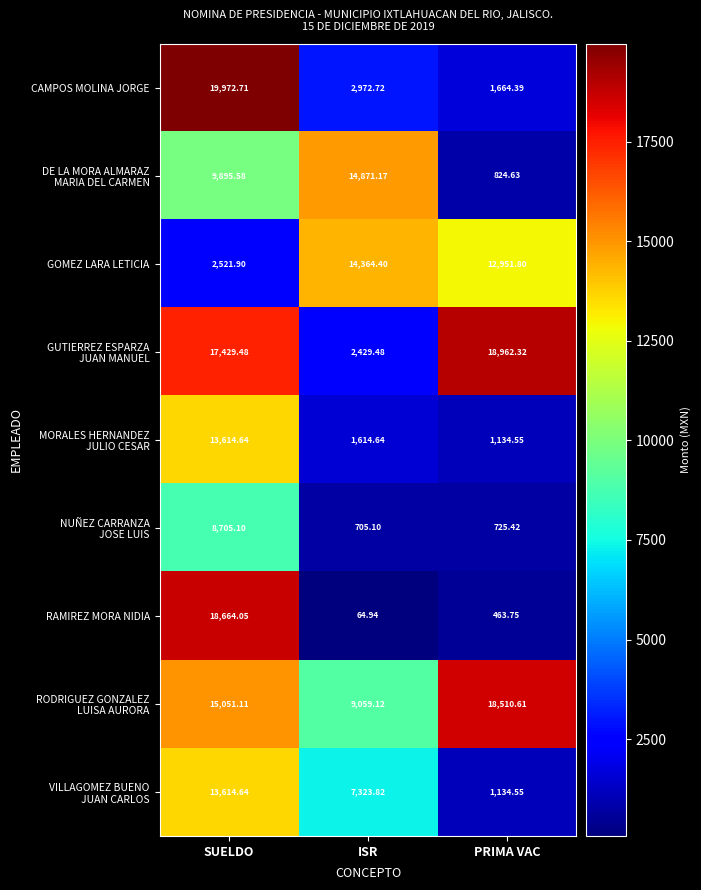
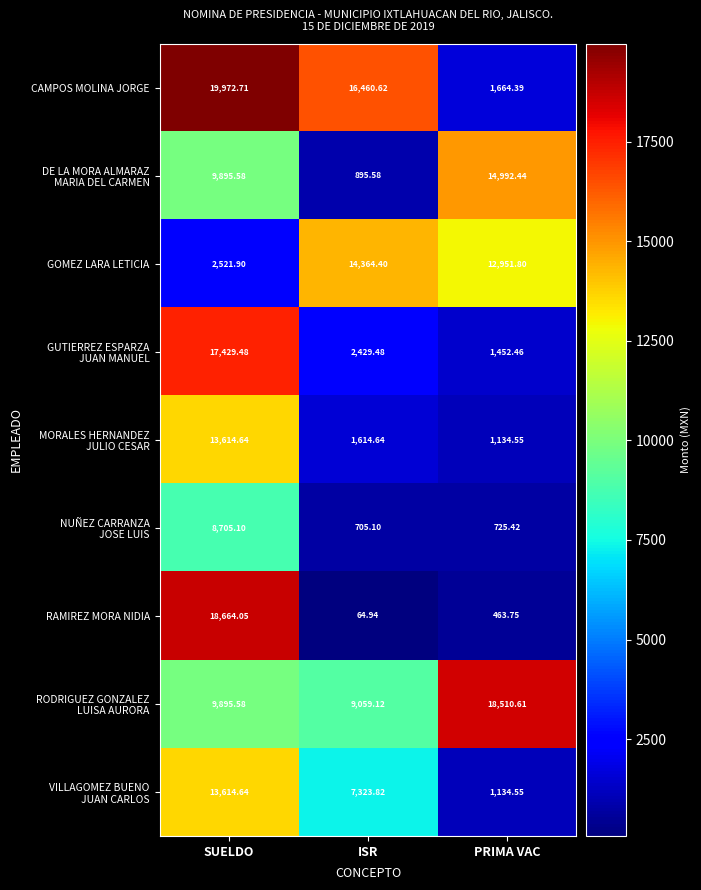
CAMPOS MOLINA JORGE, ISR: 2,972.72 -> 16,460.62
DE LA MORA ALMARAZ MARIA DEL CARMEN, ISR: 14,871.17 -> 895.58
DE LA MORA ALMARAZ MARIA DEL CARMEN, PRIMA VAC: 824.63 -> 14,992.44
GUTIERREZ ESPARZA JUAN MANUEL, PRIMA VAC: 18,962.32 -> 1,452.46
RODRIGUEZ GONZALEZ LUISA AURORA, SUELDO: 15,051.11 -> 9,895.58
